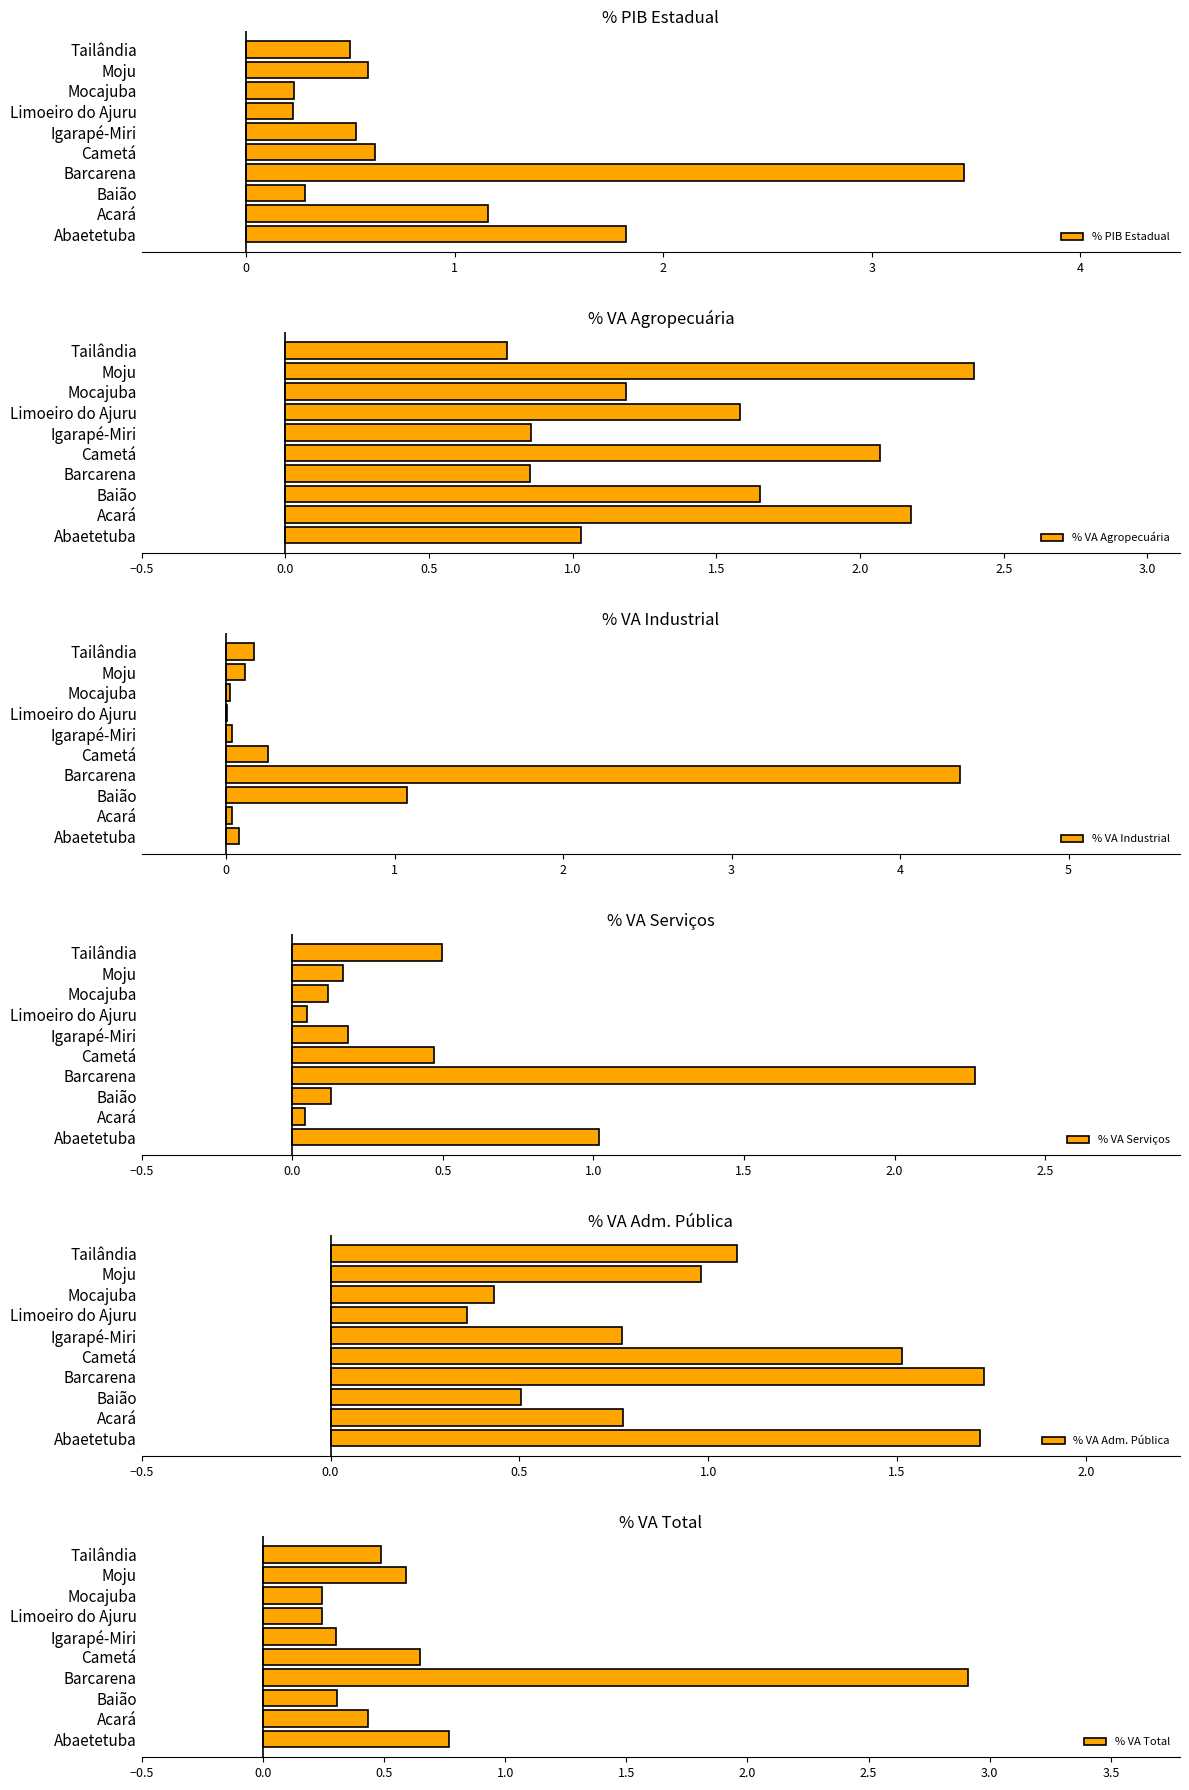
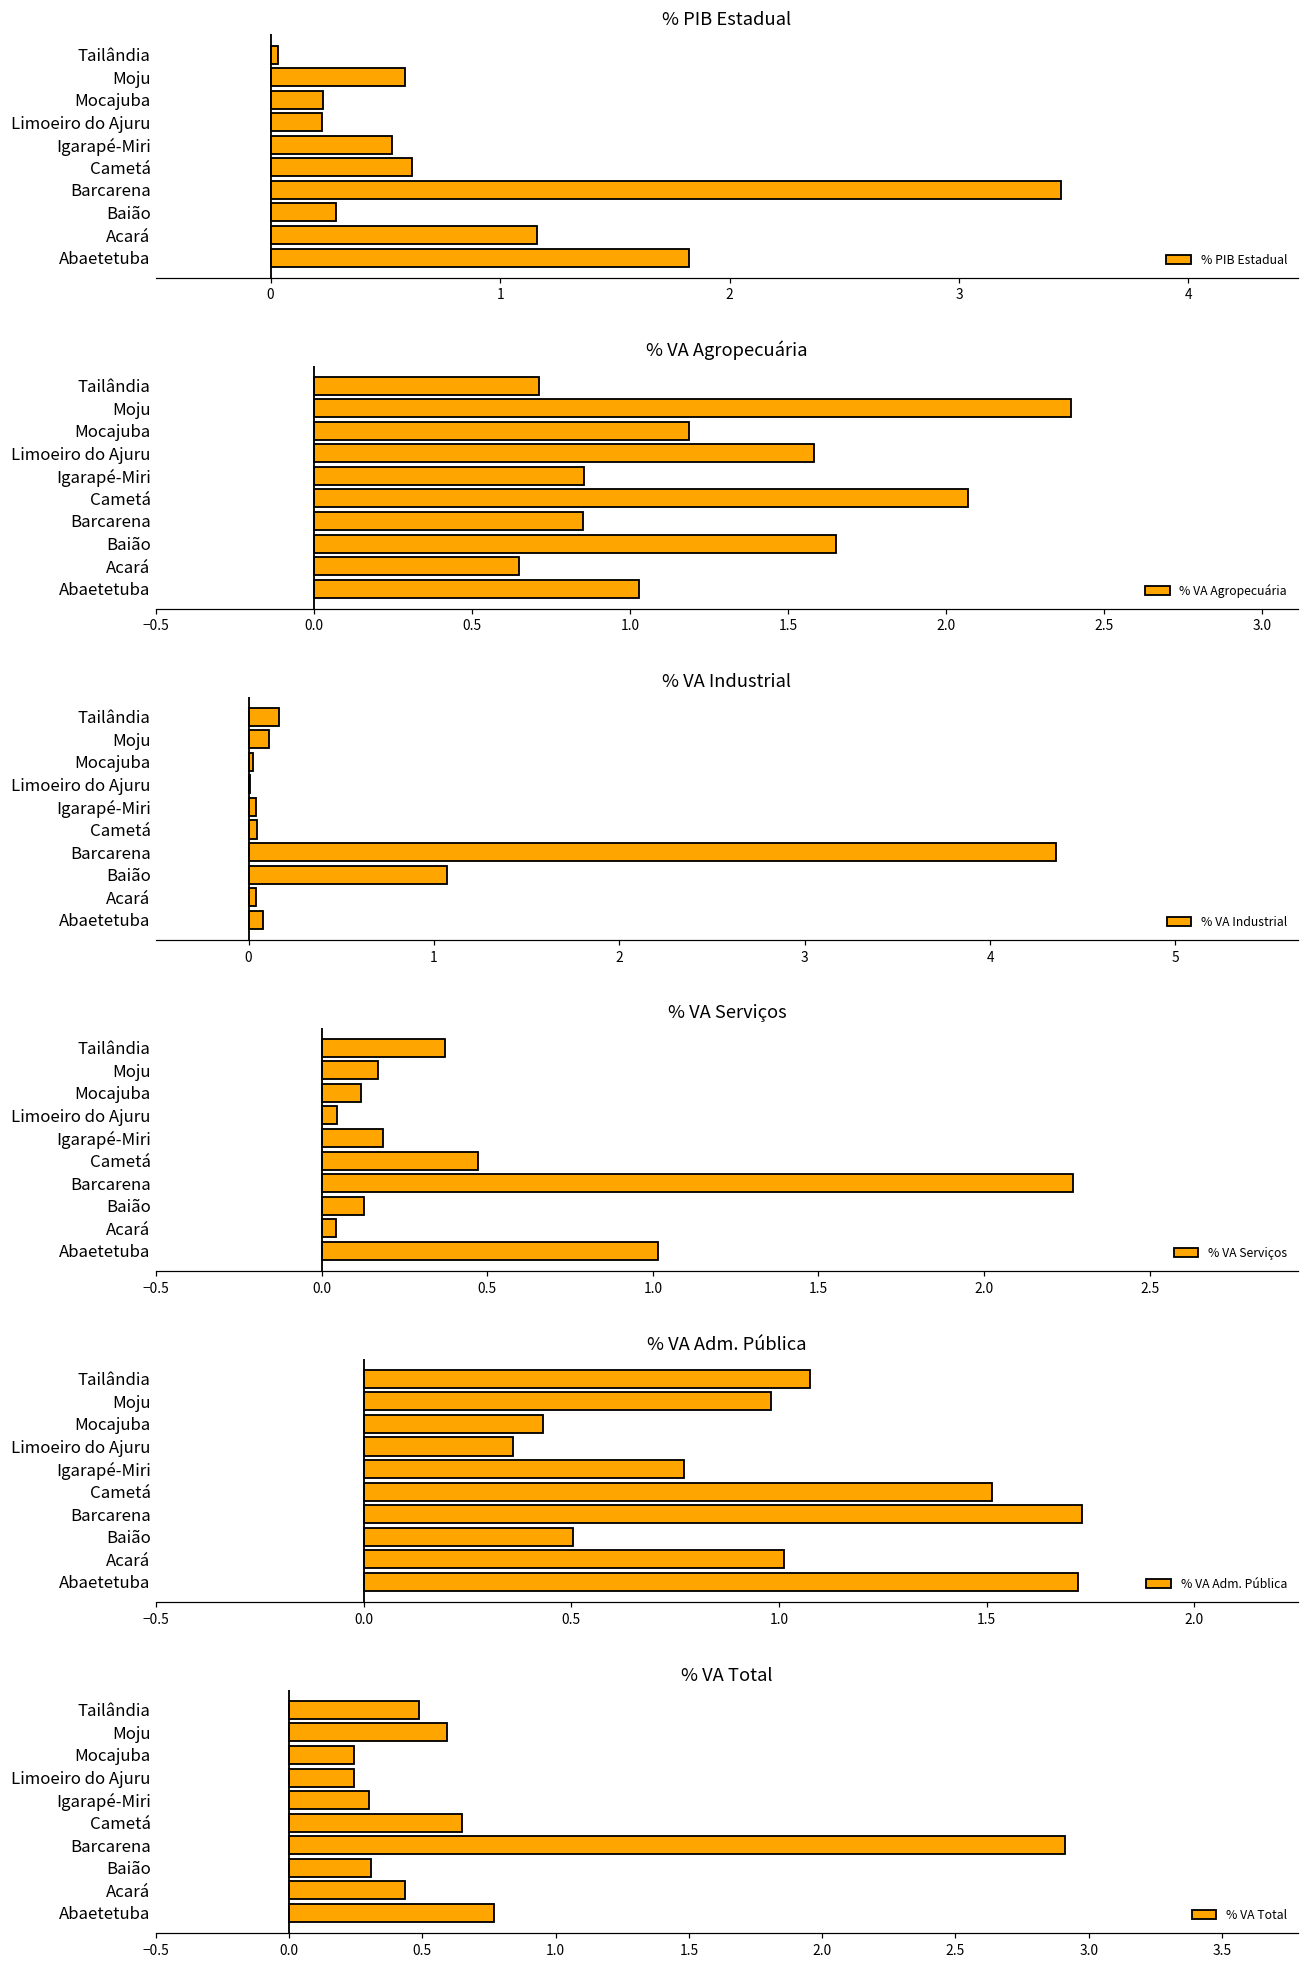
% PIB Estadual, Tailândia: 0.50 -> 0.03
% VA Agropecuária, Tailândia: 0.77 -> 0.71
% VA Agropecuária, Acará: 2.18 -> 0.65
% VA Industrial, Cametá: 0.25 -> 0.04
% VA Serviços, Tailândia: 0.50 -> 0.37
% VA Adm. Pública, Acará: 0.77 -> 1.01
